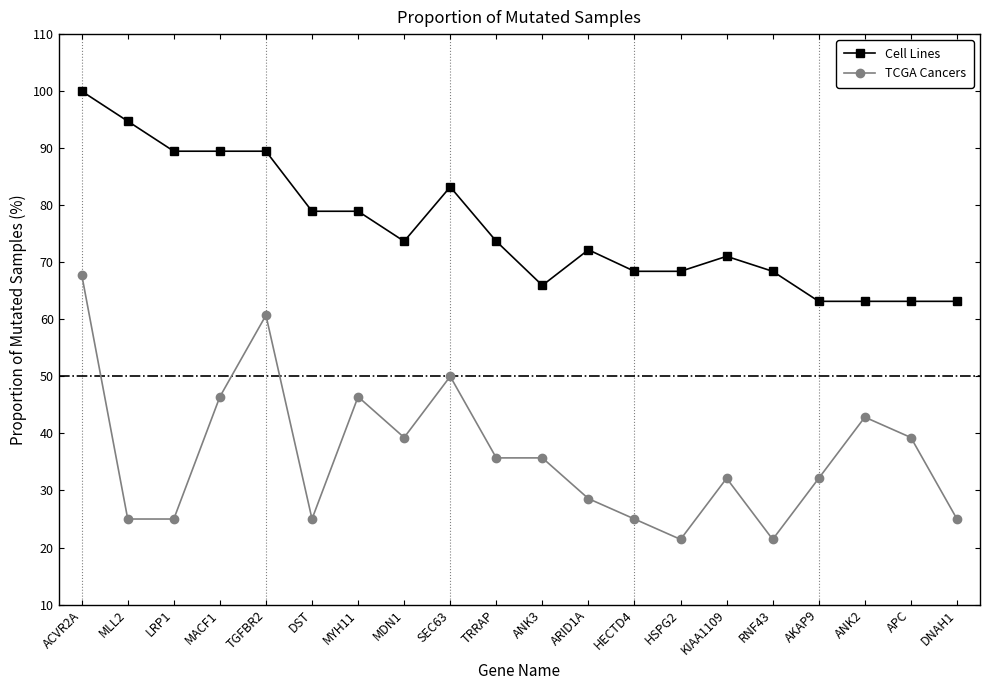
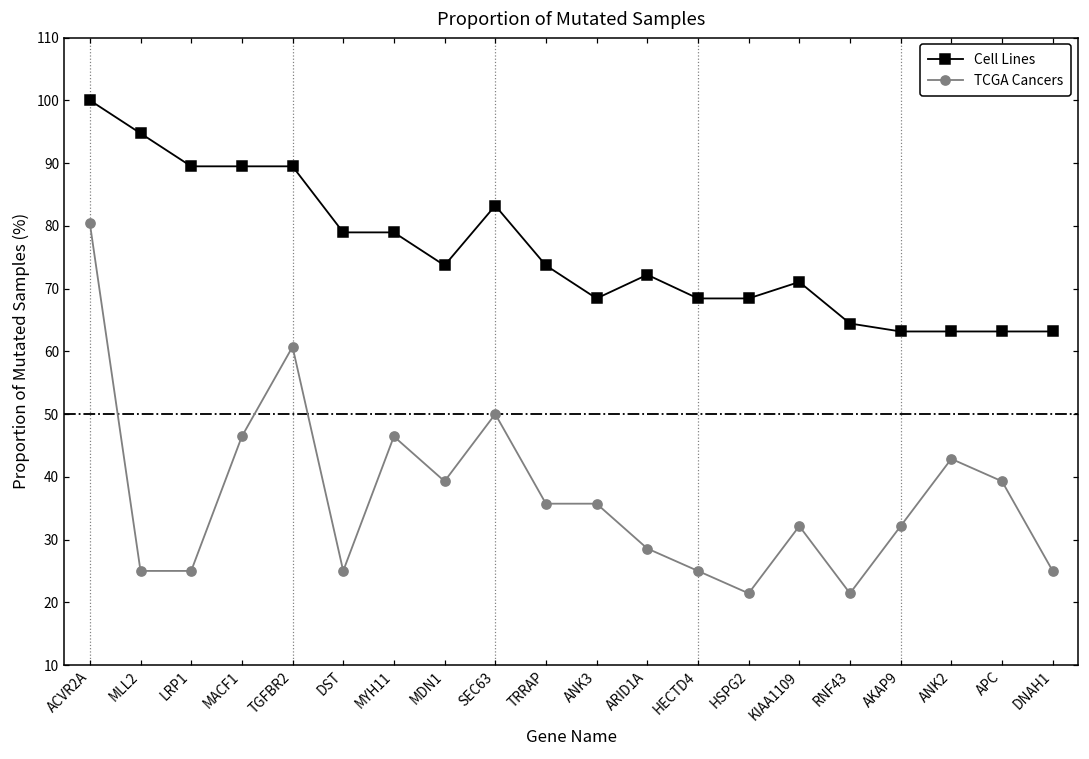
TCGA Cancers, ACVR2A: 68 -> 80
Cell Lines, ANK3: 66 -> 68
Cell Lines, RNF43: 68 -> 64
